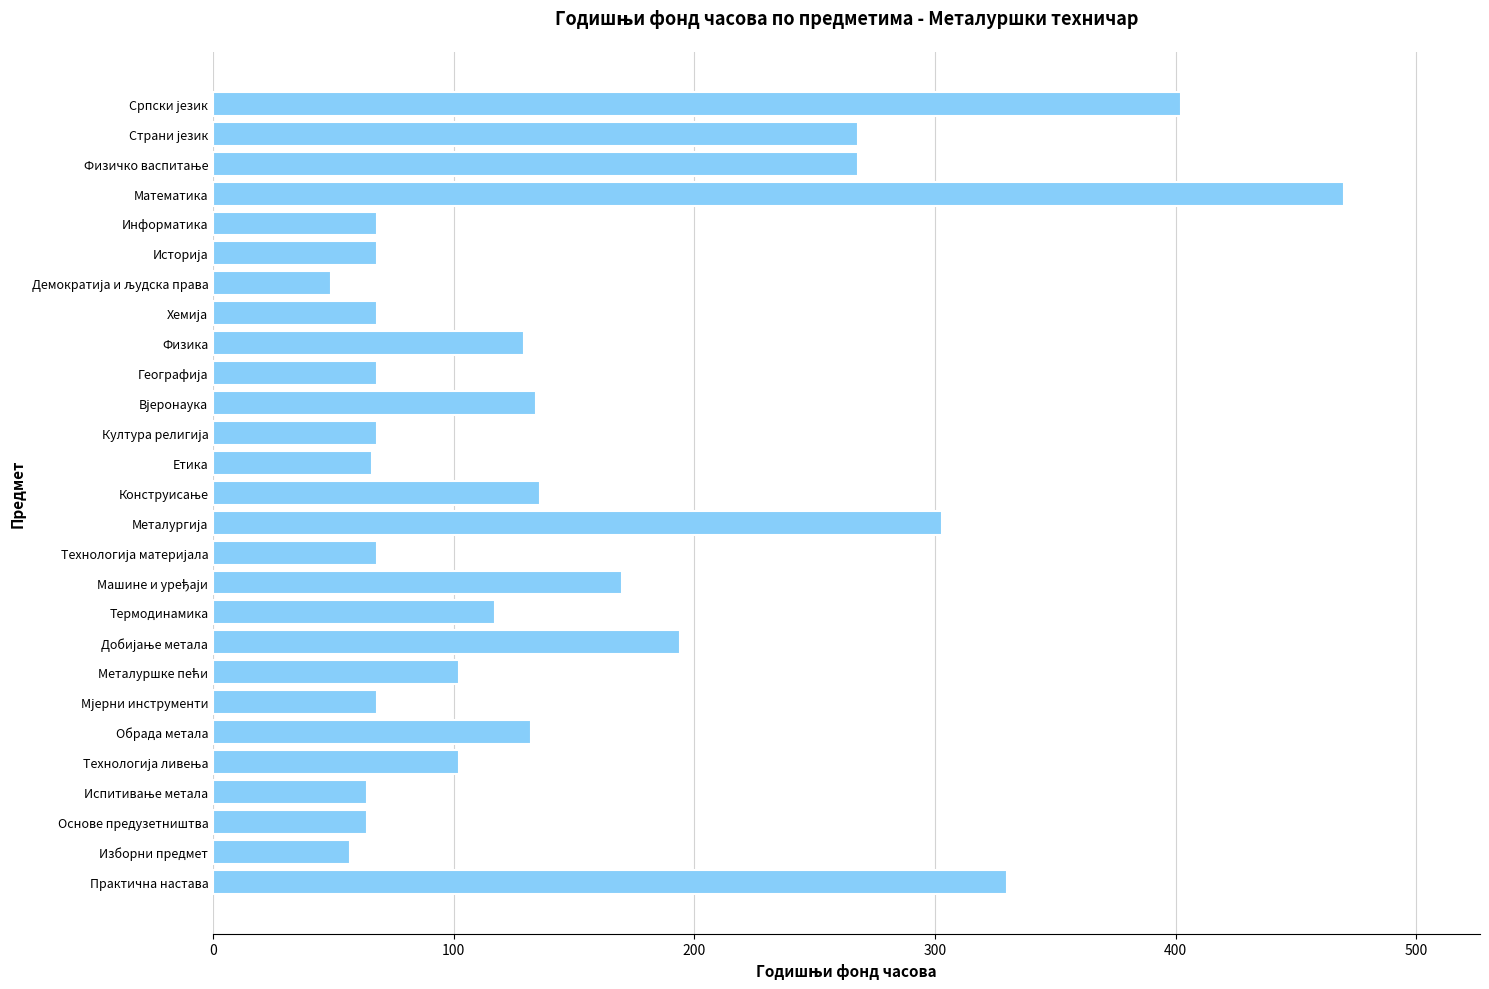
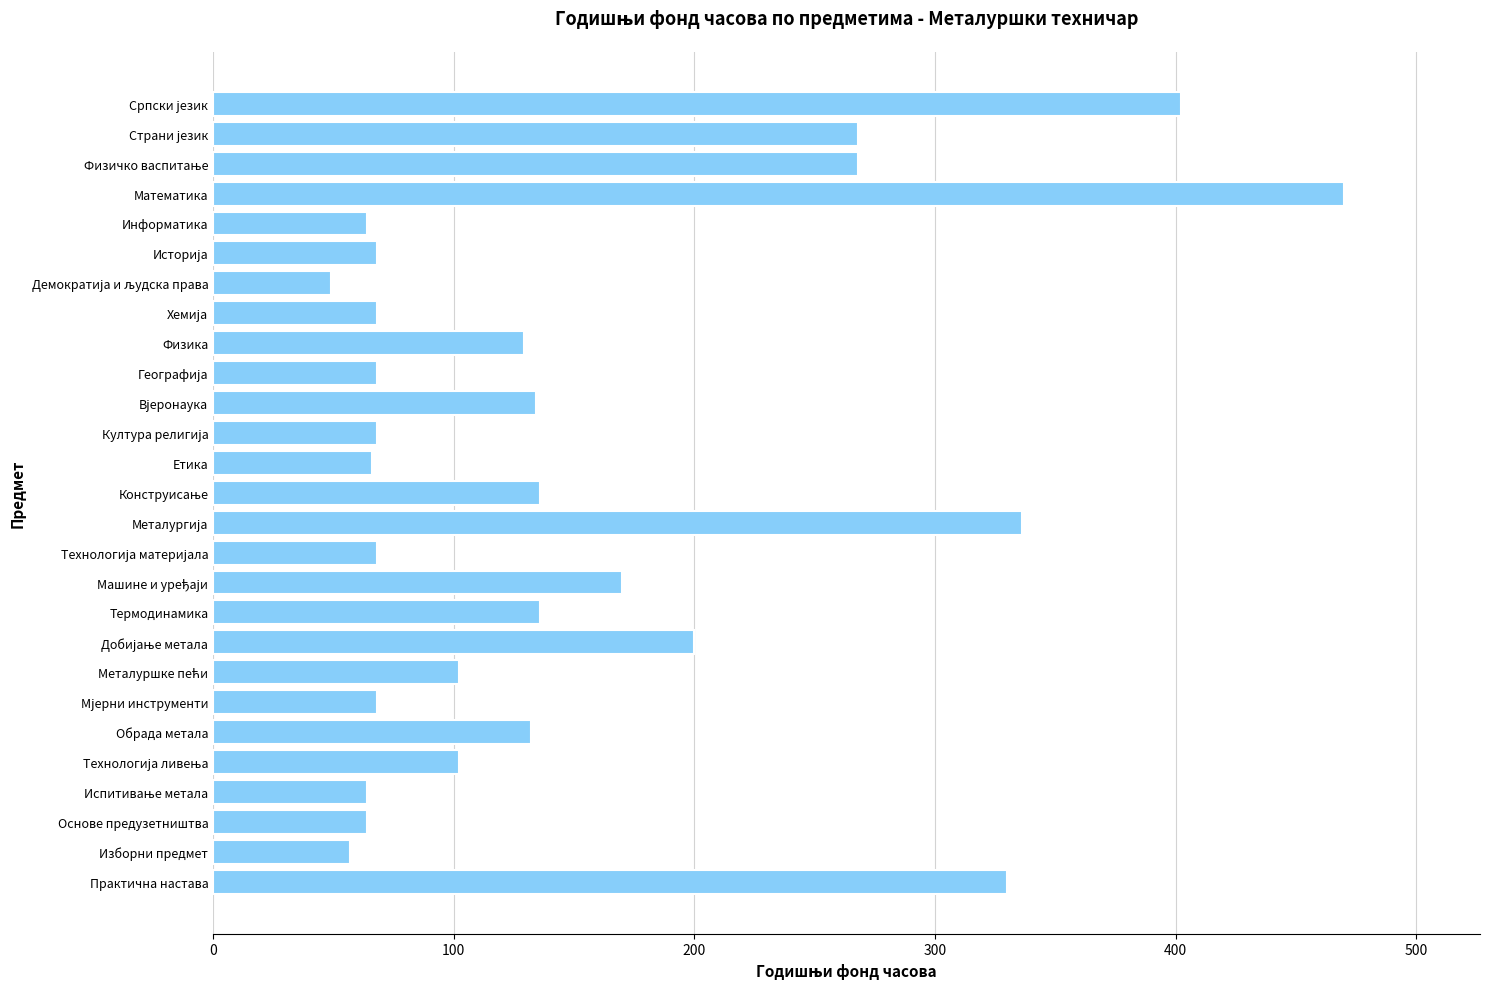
Информатика: 68 -> 64
Металургија: 303 -> 336
Термодинамика: 117 -> 136
Добијање метала: 194 -> 200
